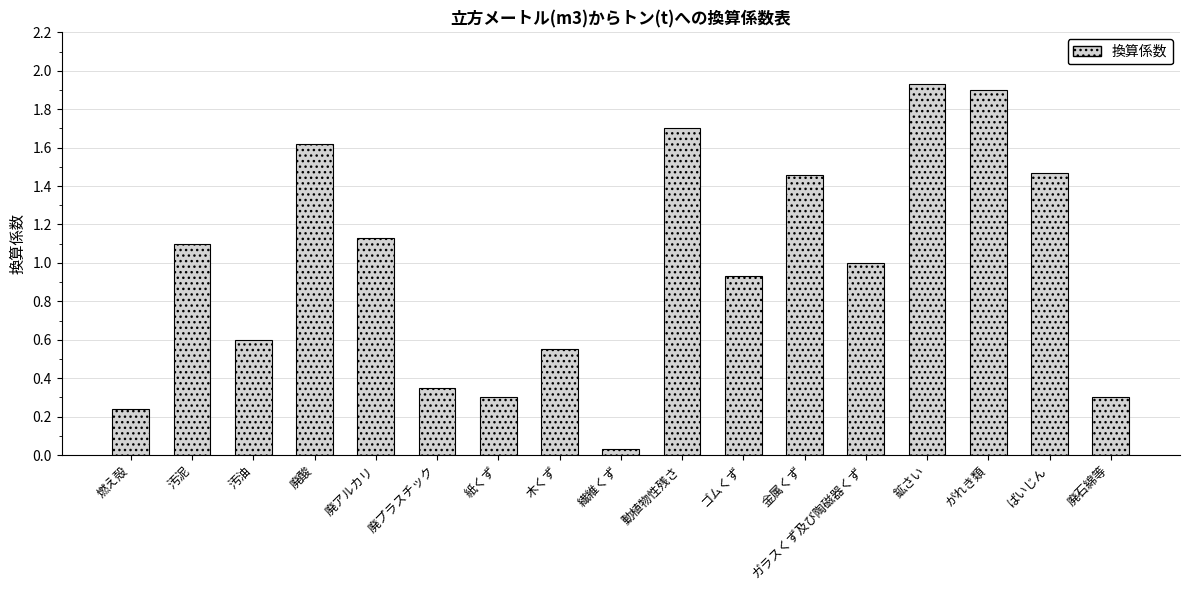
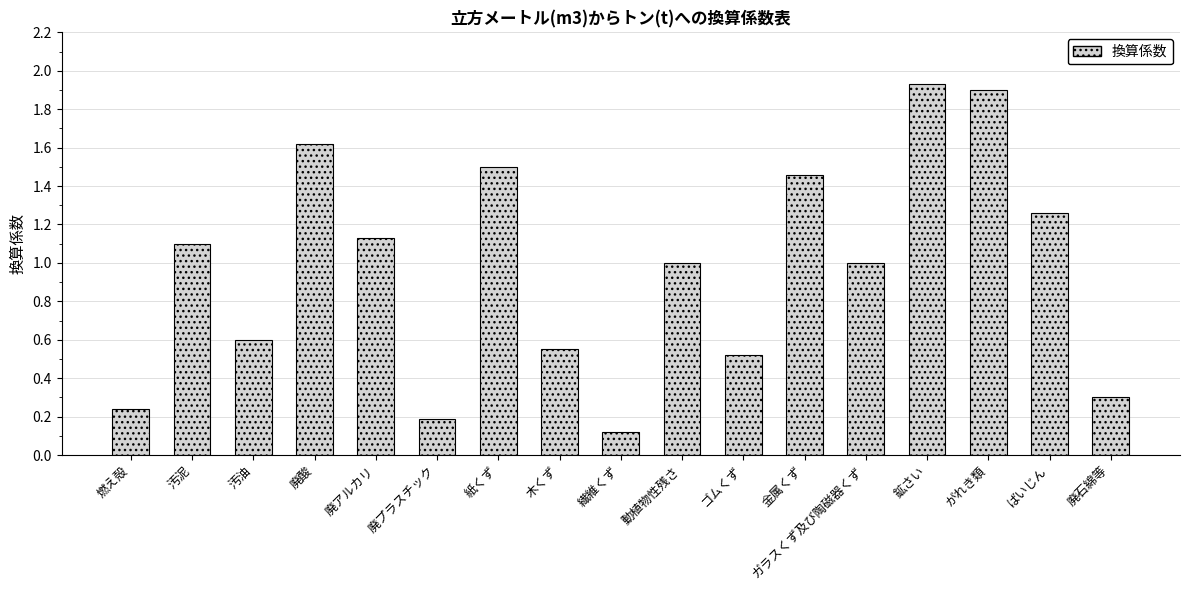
廃プラスチック: 0.35 -> 0.19
紙くず: 0.3 -> 1.5
繊維くず: 0.03 -> 0.12
動植物性残さ: 1.7 -> 1.0
ゴムくず: 0.93 -> 0.52
ばいじん: 1.47 -> 1.26
